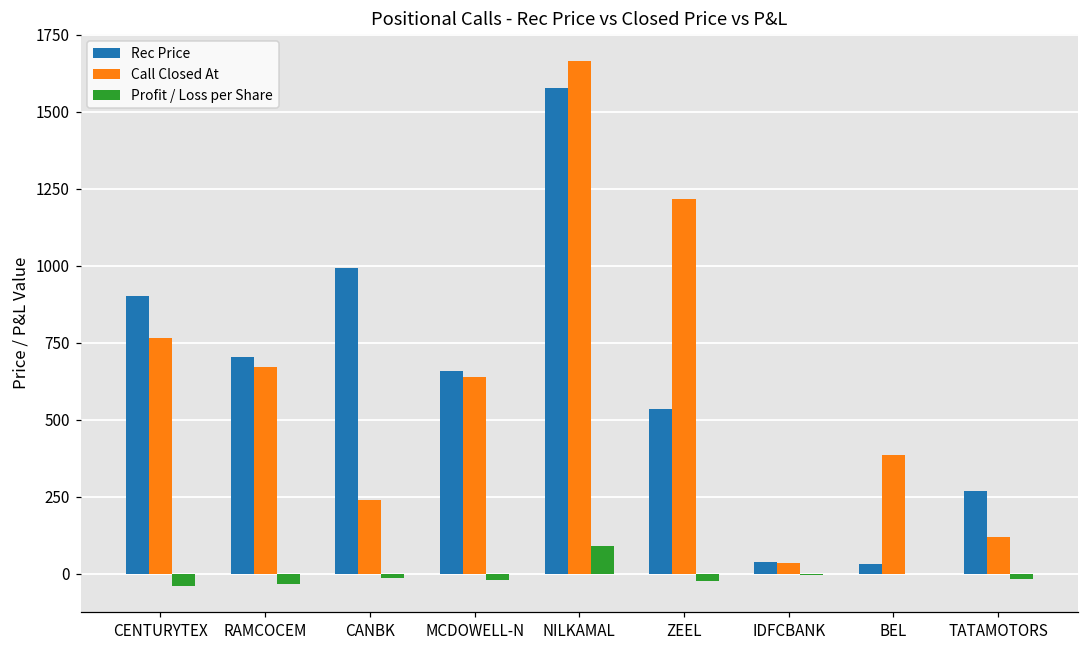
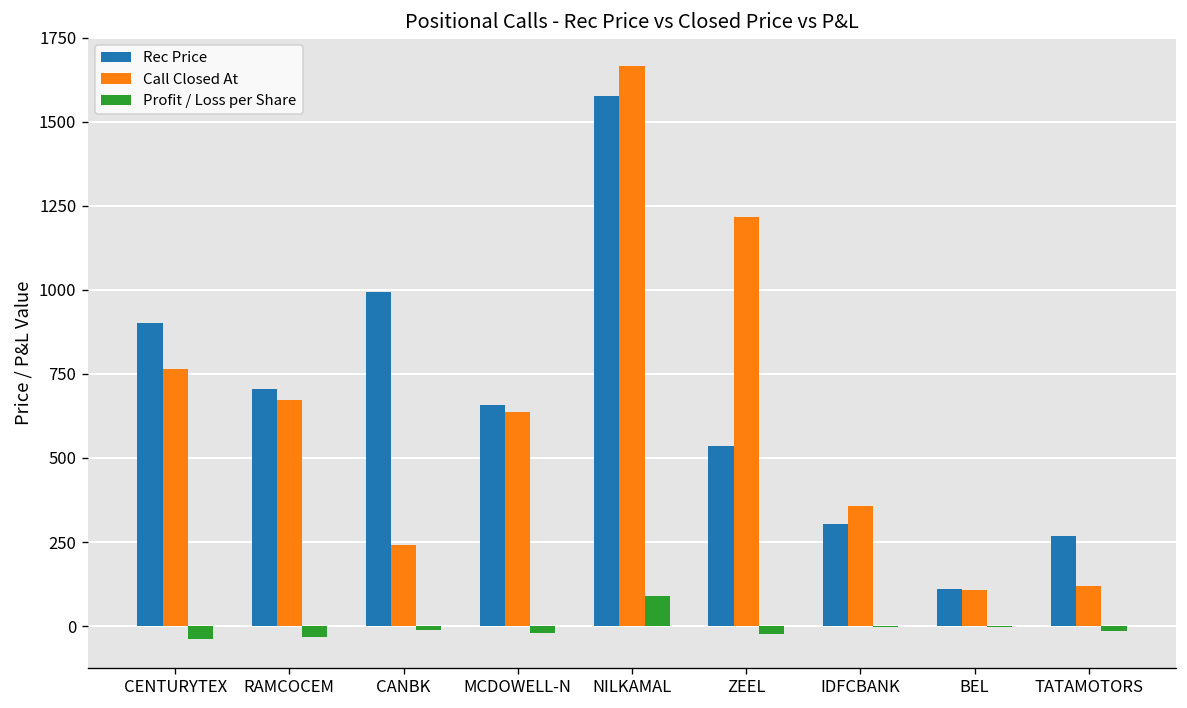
Rec Price, IDFCBANK: 40 -> 300
Call Closed At, IDFCBANK: 40 -> 360
Rec Price, BEL: 30 -> 110
Call Closed At, BEL: 390 -> 110
